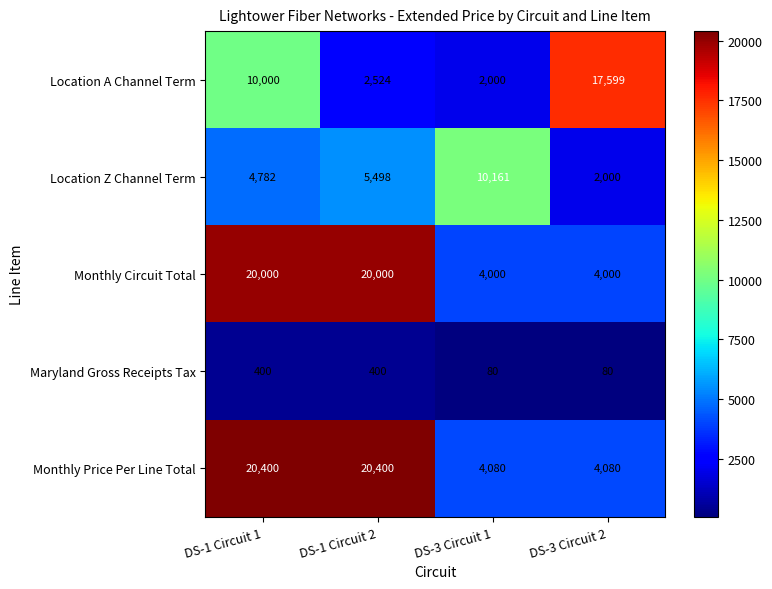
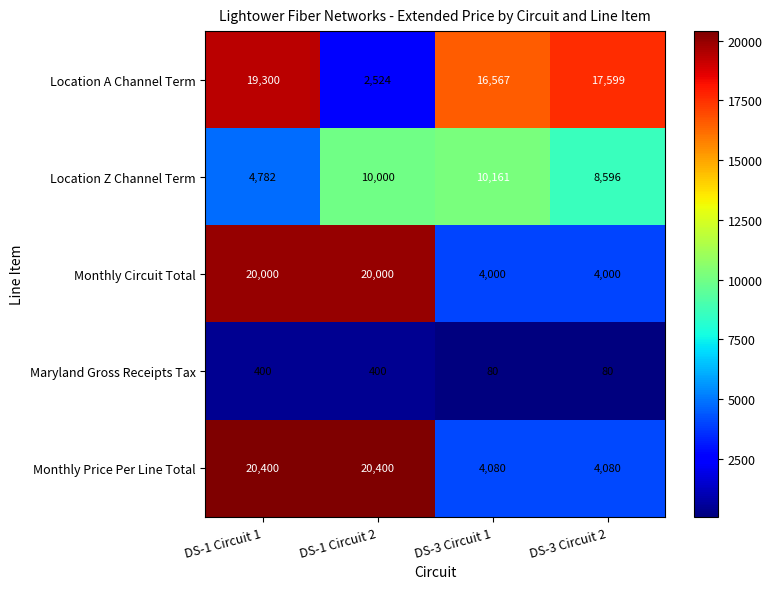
Location A Channel Term, DS-1 Circuit 1: 10,000 -> 19,300
Location A Channel Term, DS-3 Circuit 1: 2,000 -> 16,567
Location Z Channel Term, DS-1 Circuit 2: 5,498 -> 10,000
Location Z Channel Term, DS-3 Circuit 2: 2,000 -> 8,596
